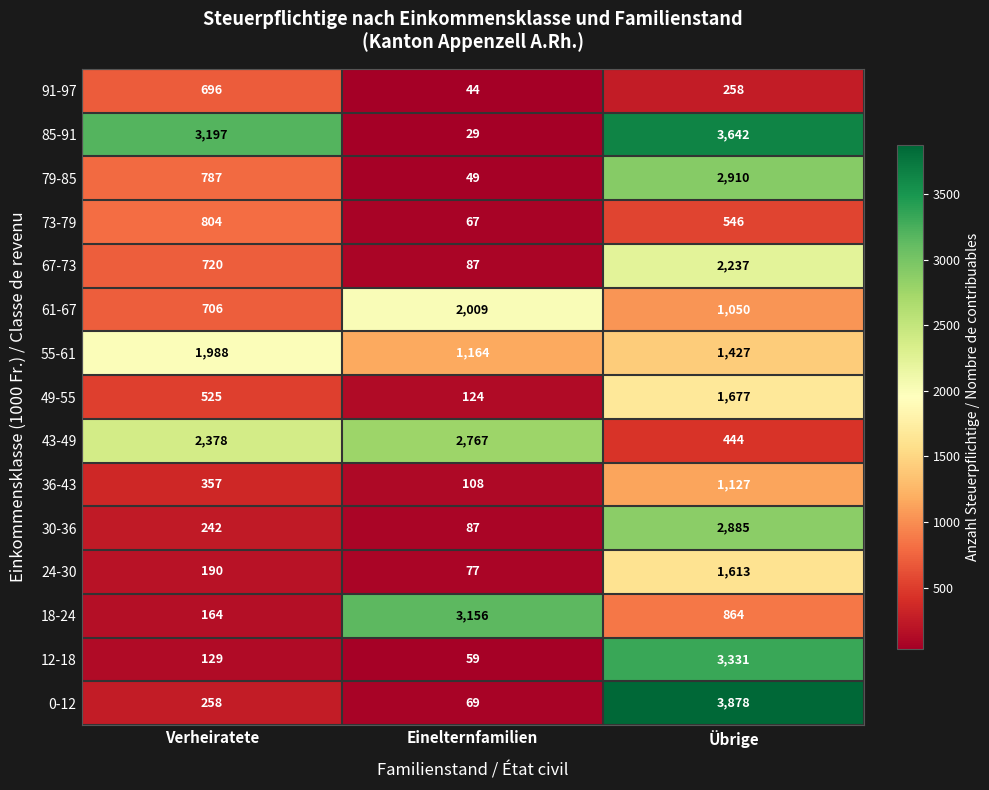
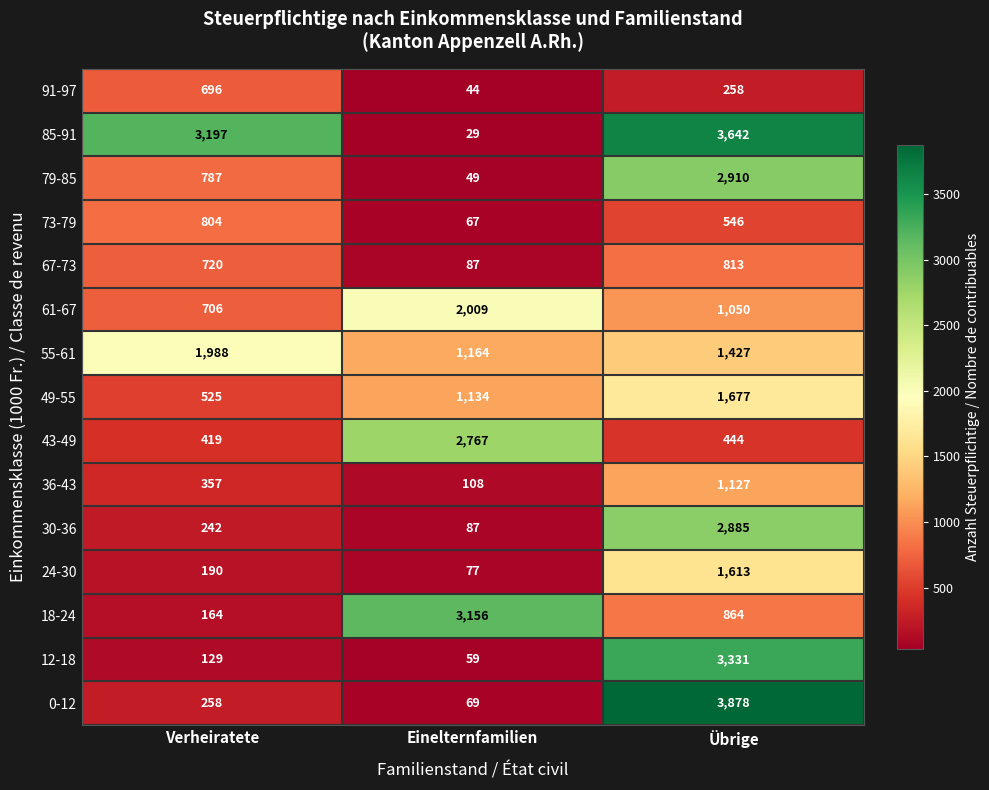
67-73, Übrige: 2,237 -> 813
49-55, Einelternfamilien: 124 -> 1,134
43-49, Verheiratete: 2,378 -> 419
